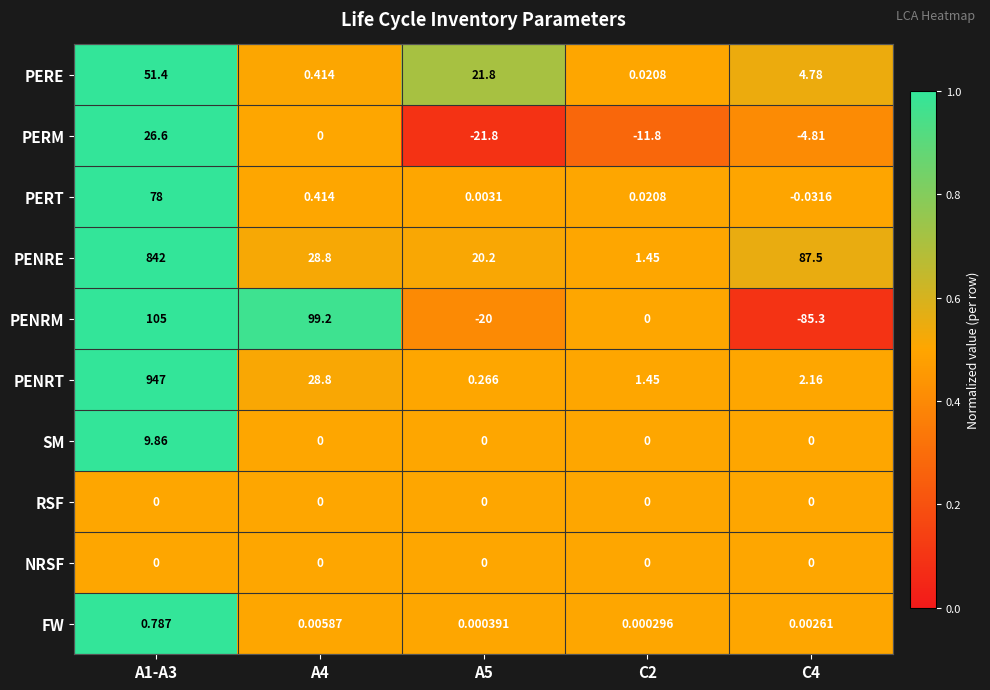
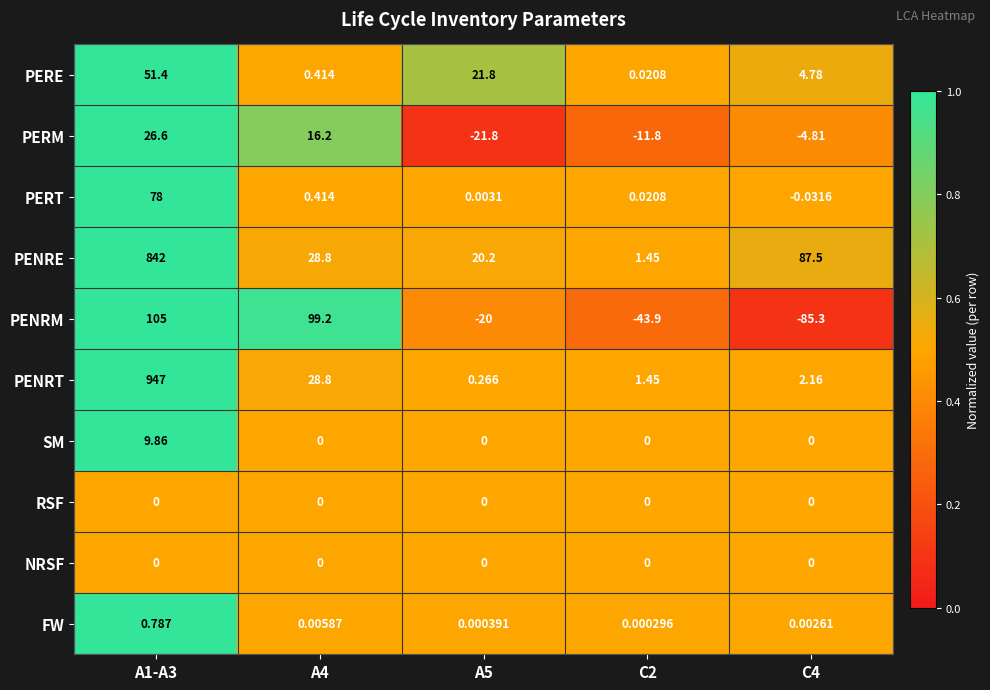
PERM, A4: 0 -> 16.2
PENRM, C2: 0 -> -43.9
